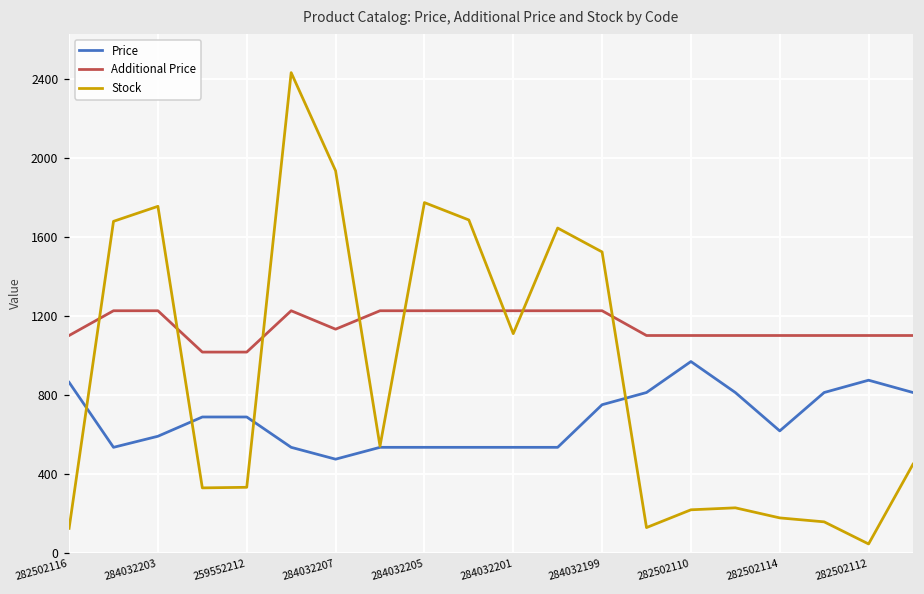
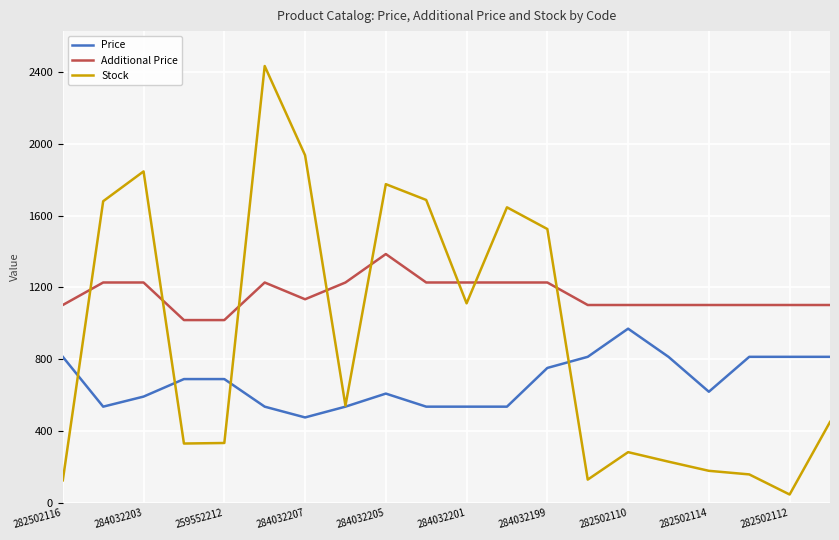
Price, 282502116: 860 -> 810
Stock, 284032203: 1760 -> 1850
Price, 284032205: 540 -> 610
Additional Price, 284032205: 1230 -> 1390
Stock, 282502110: 220 -> 280
Price, 282502112: 880 -> 810
